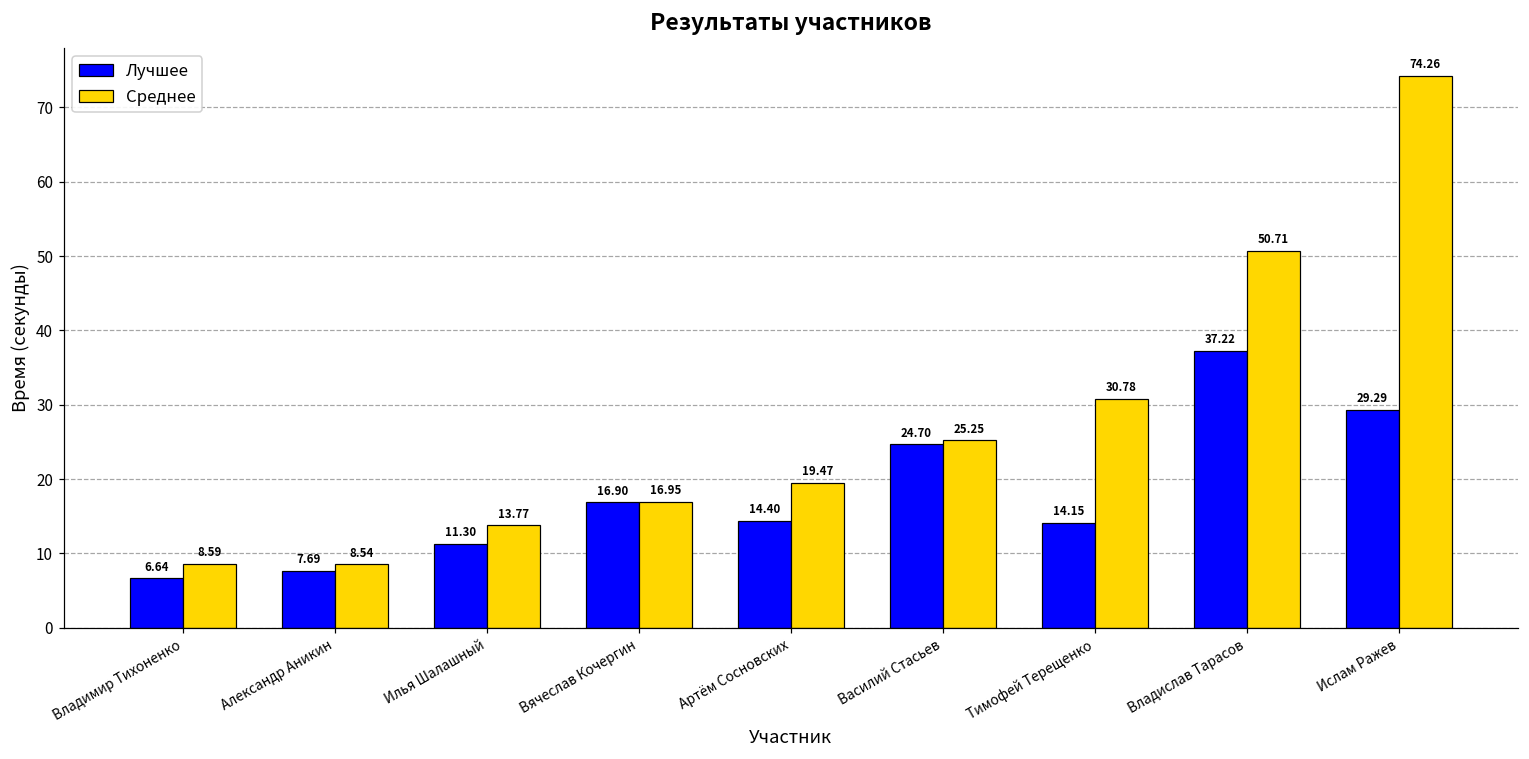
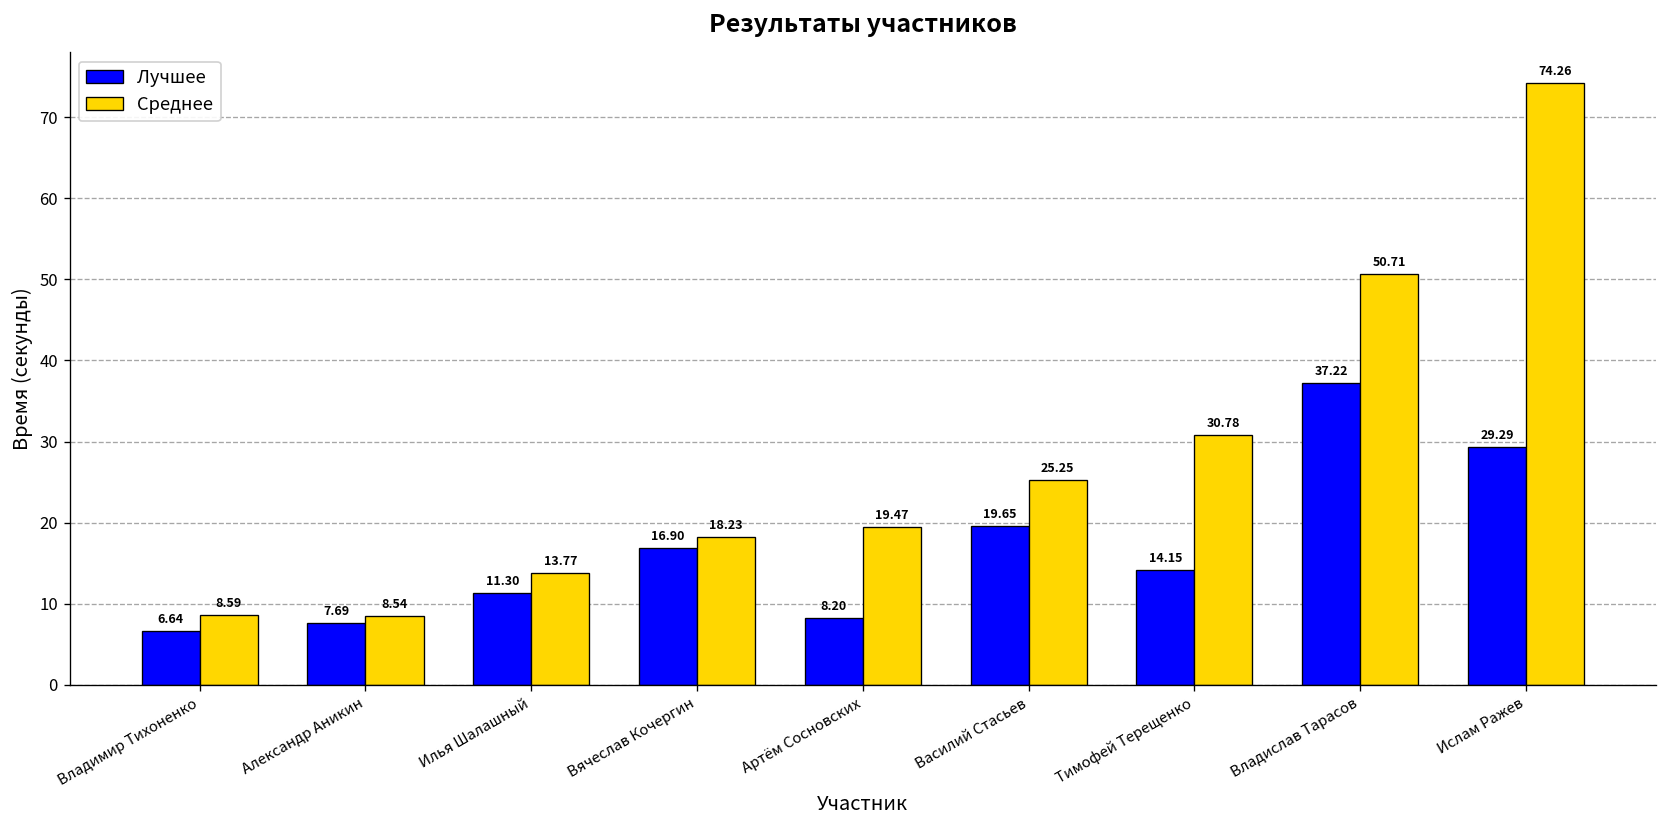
Среднее, Вячеслав Кочергин: 16.95 -> 18.23
Лучшее, Артём Сосновских: 14.40 -> 8.20
Лучшее, Василий Стасьев: 24.70 -> 19.65
